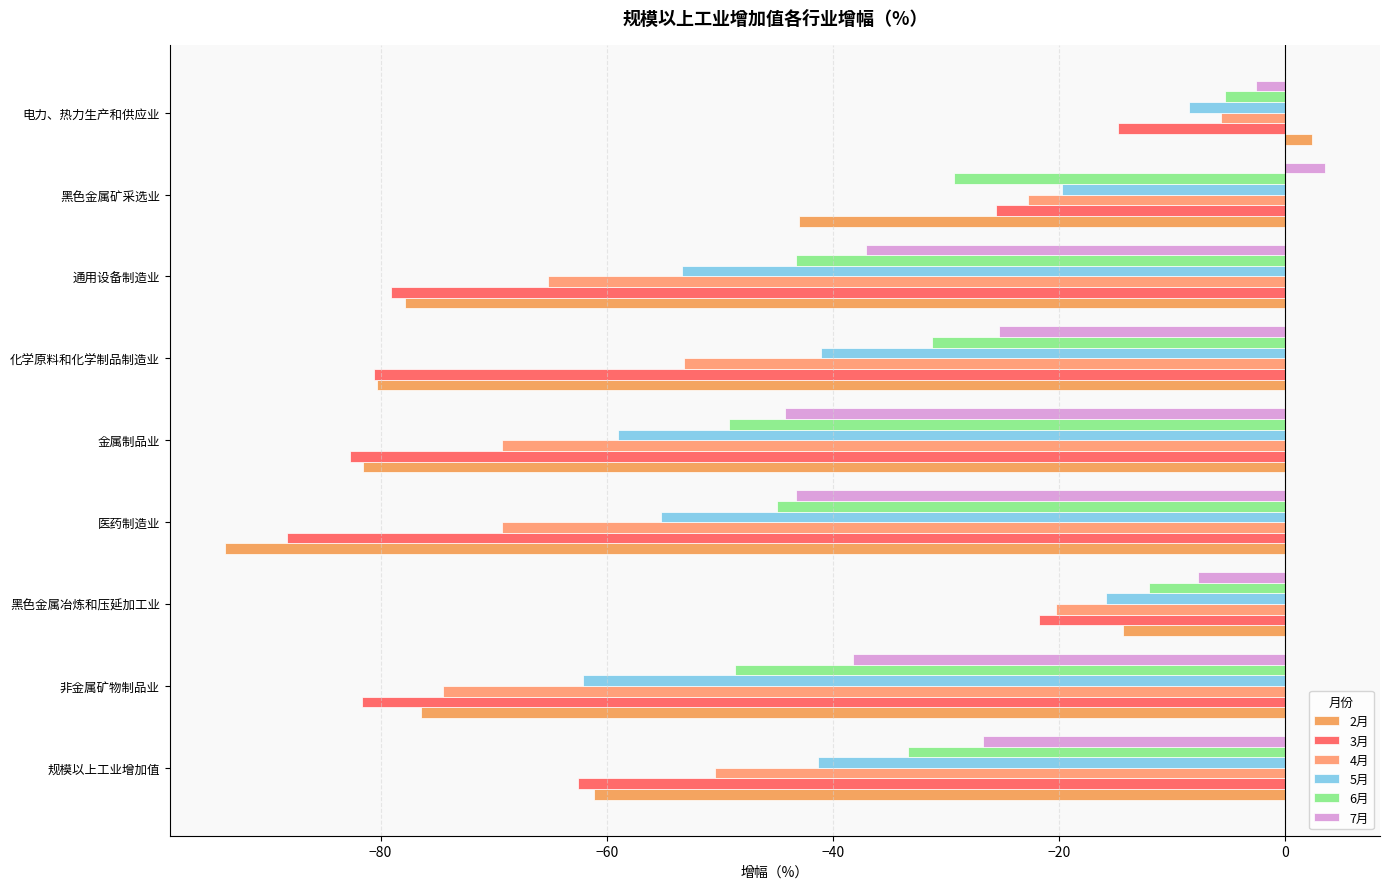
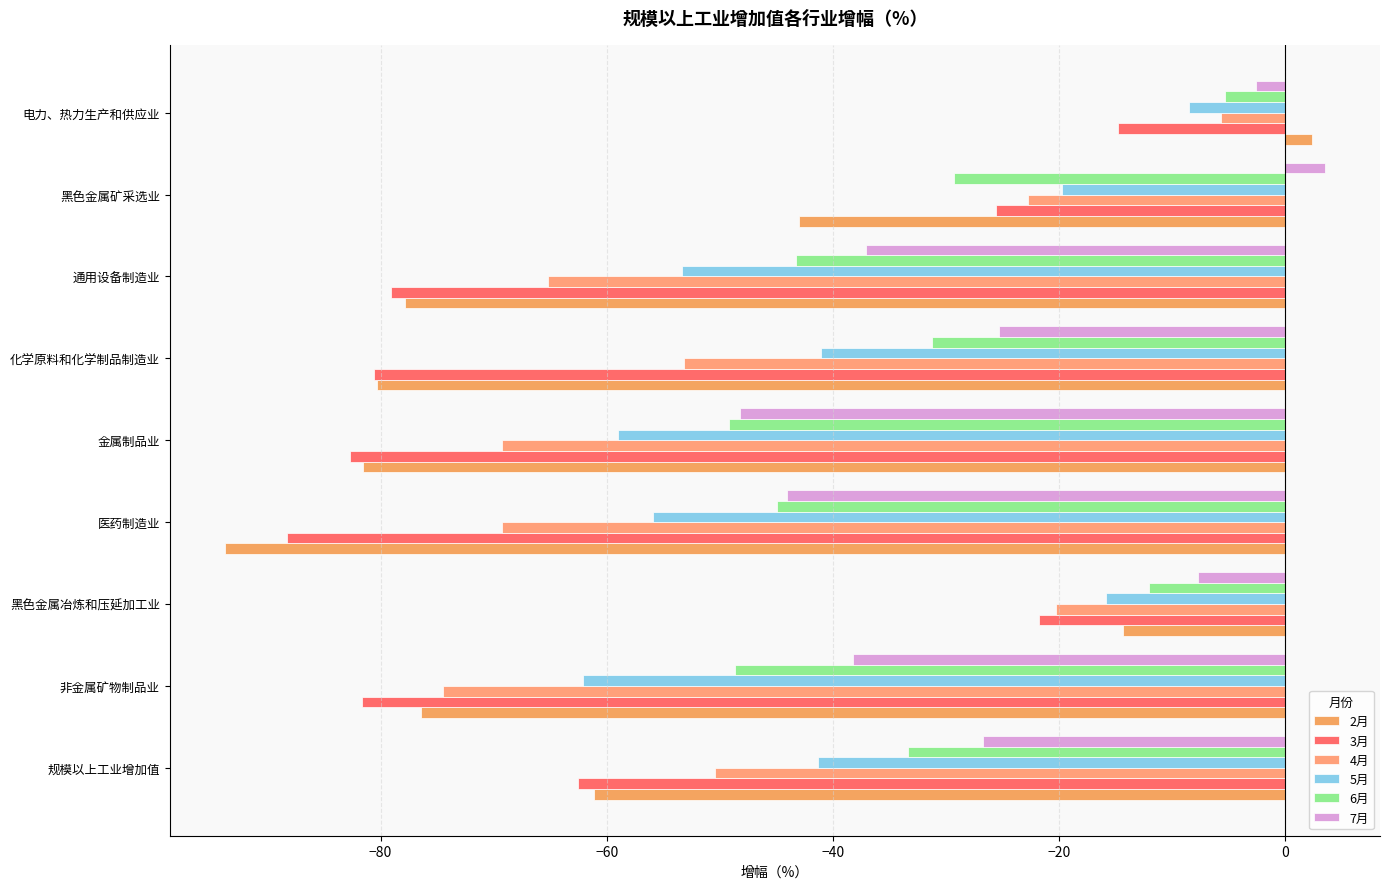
7月, 金属制品业: -44.2 -> -48.2
7月, 医药制造业: -43.3 -> -44.1
5月, 医药制造业: -55.2 -> -55.9
